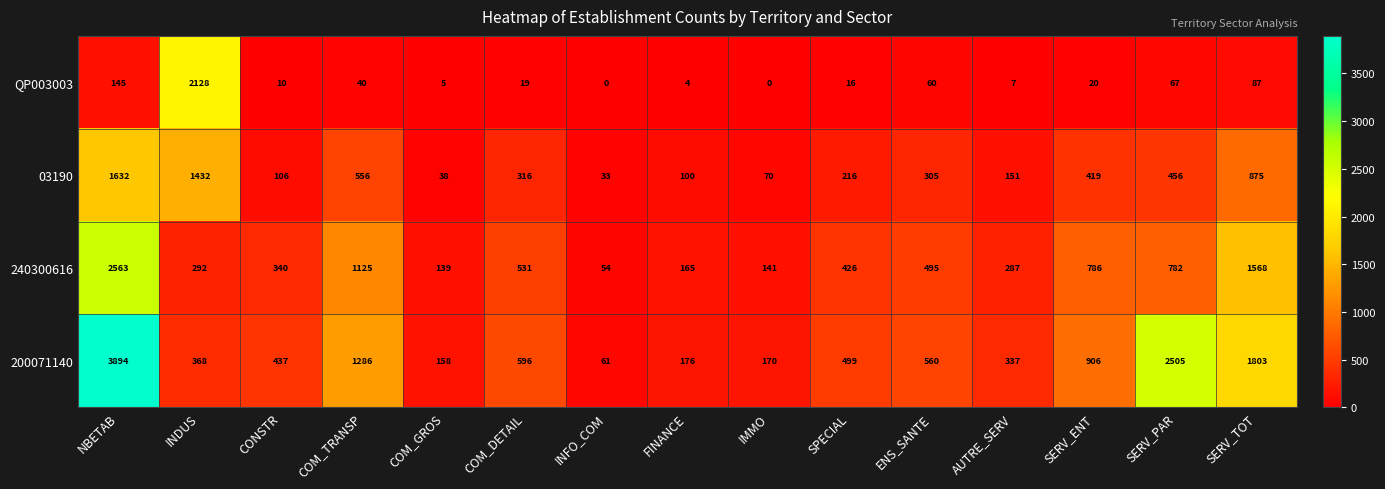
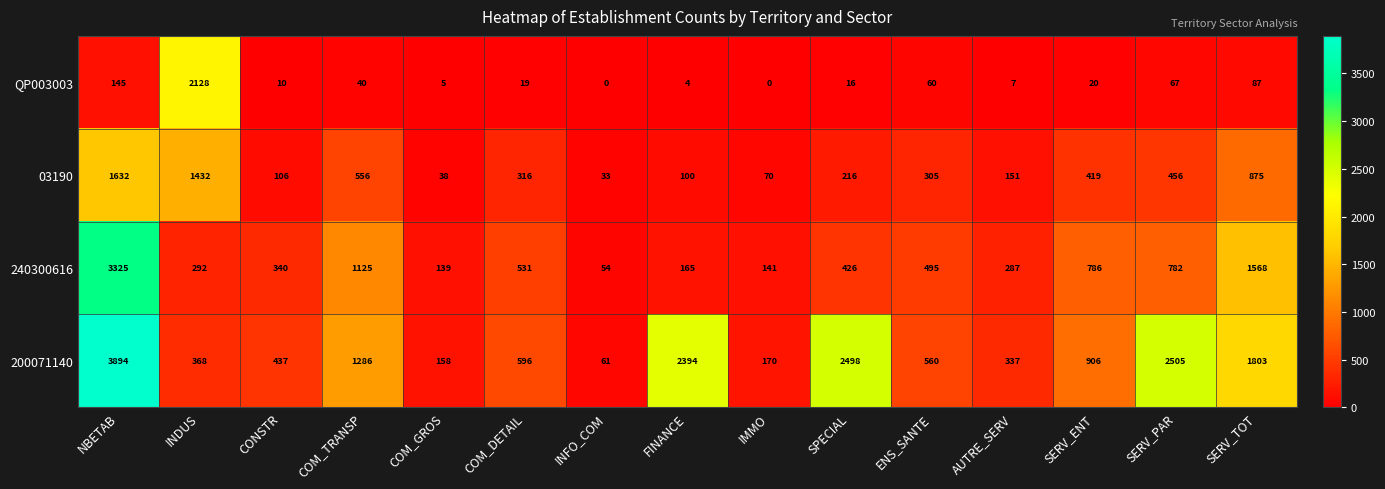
240300616, NBETAB: 2563 -> 3325
200071140, FINANCE: 176 -> 2394
200071140, SPECIAL: 499 -> 2498
